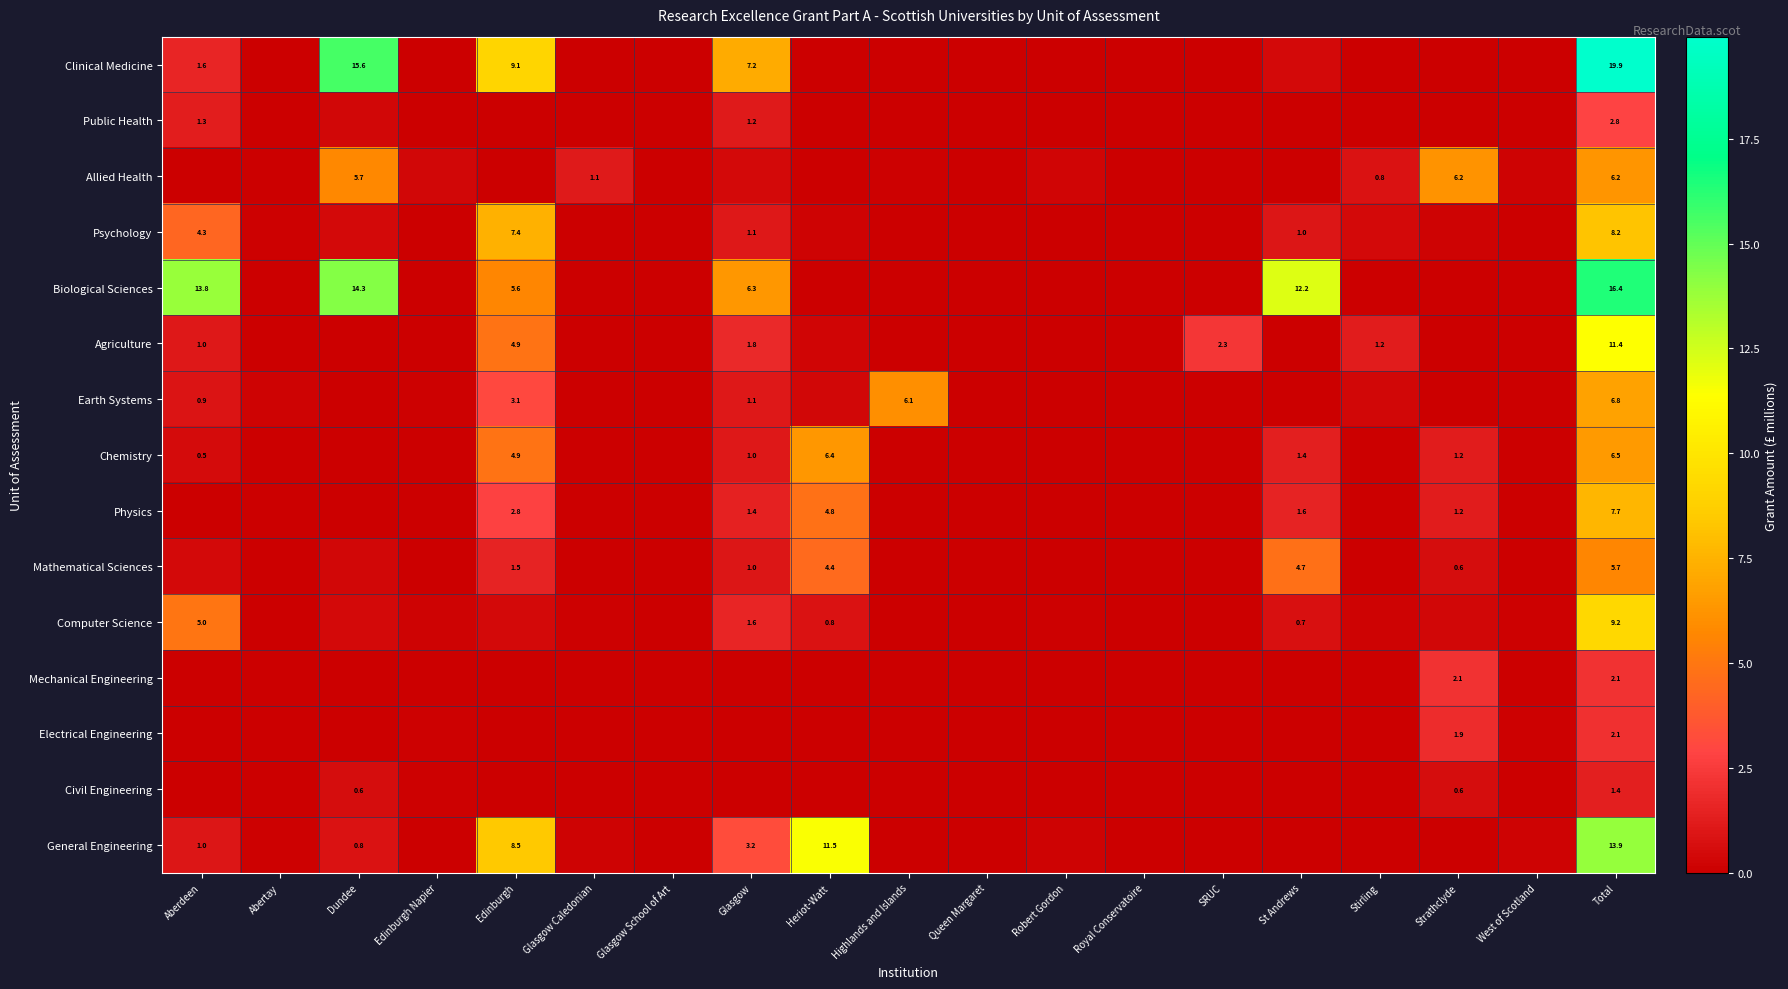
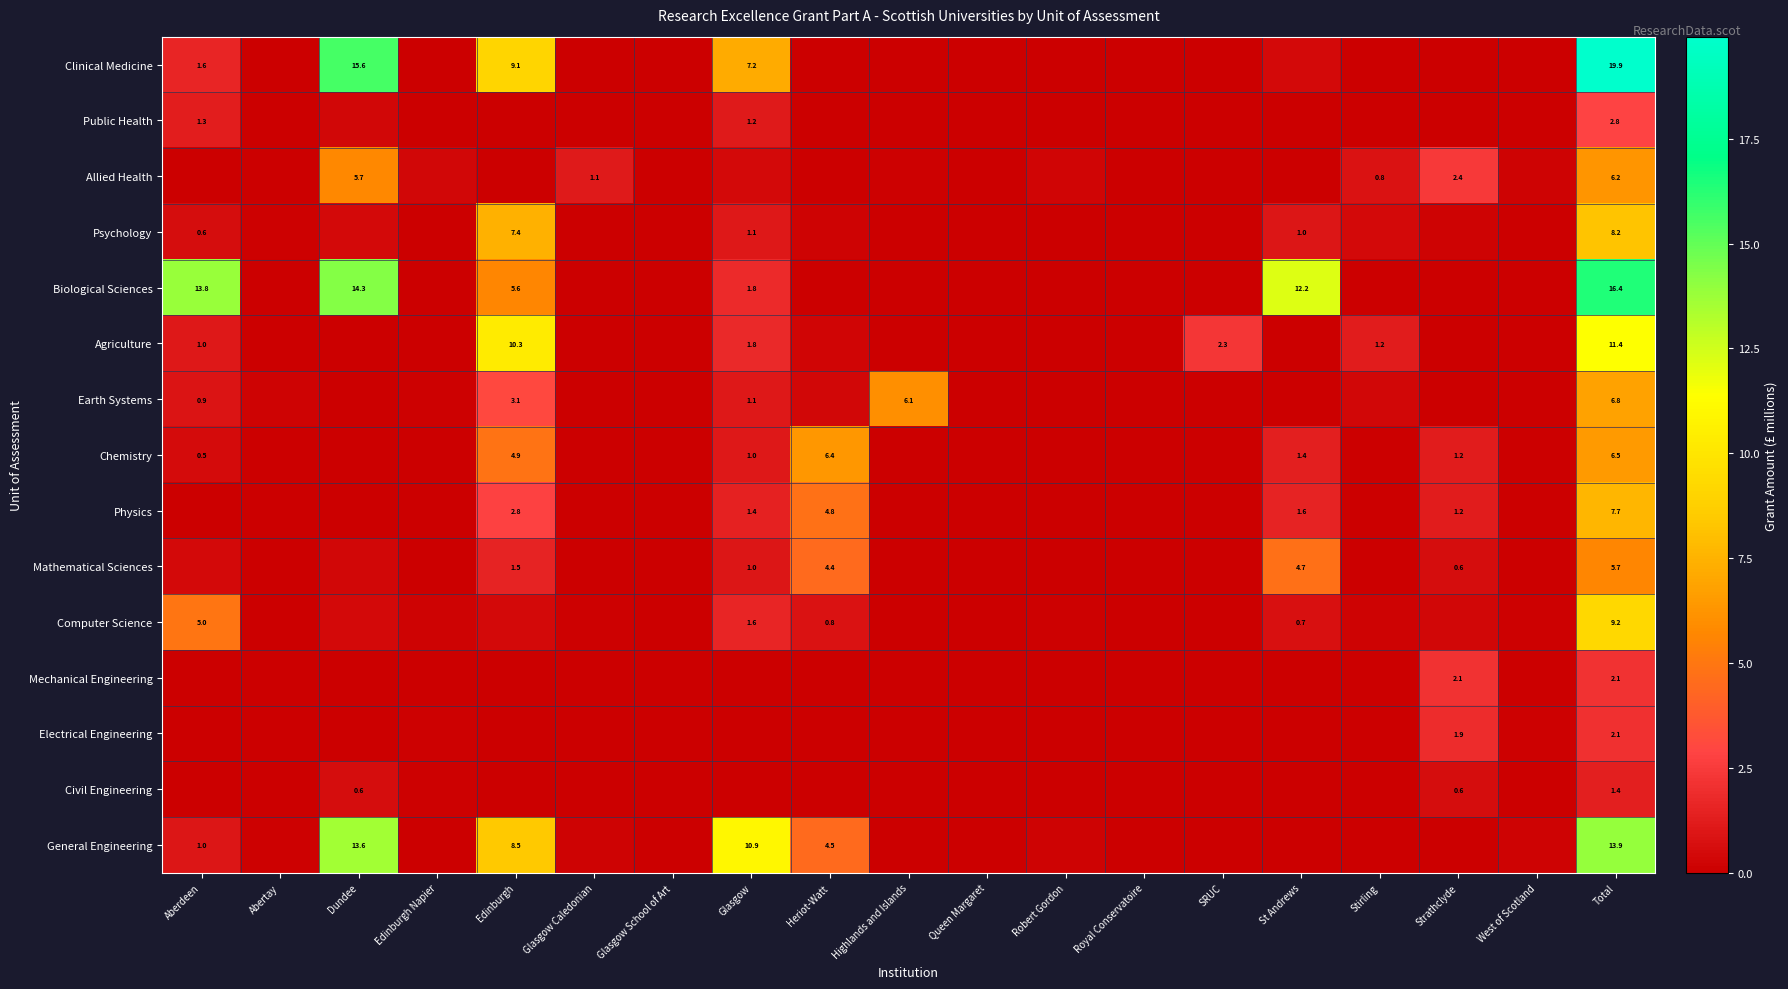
Allied Health, Strathclyde: 6.2 -> 2.4
Psychology, Aberdeen: 4.3 -> 0.6
Biological Sciences, Glasgow: 6.3 -> 1.8
Agriculture, Edinburgh: 4.9 -> 10.3
General Engineering, Dundee: 0.8 -> 13.6
General Engineering, Glasgow: 3.2 -> 10.9
General Engineering, Heriot-Watt: 11.5 -> 4.5
